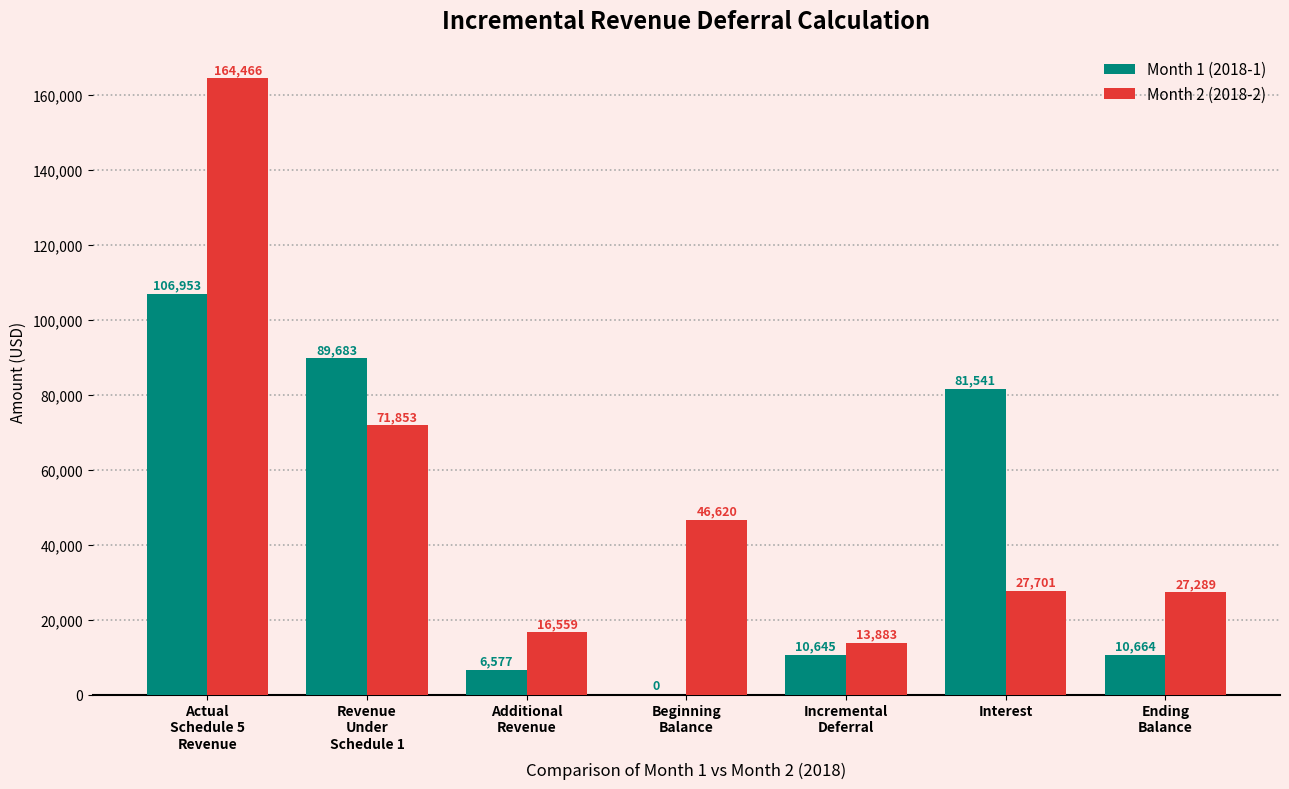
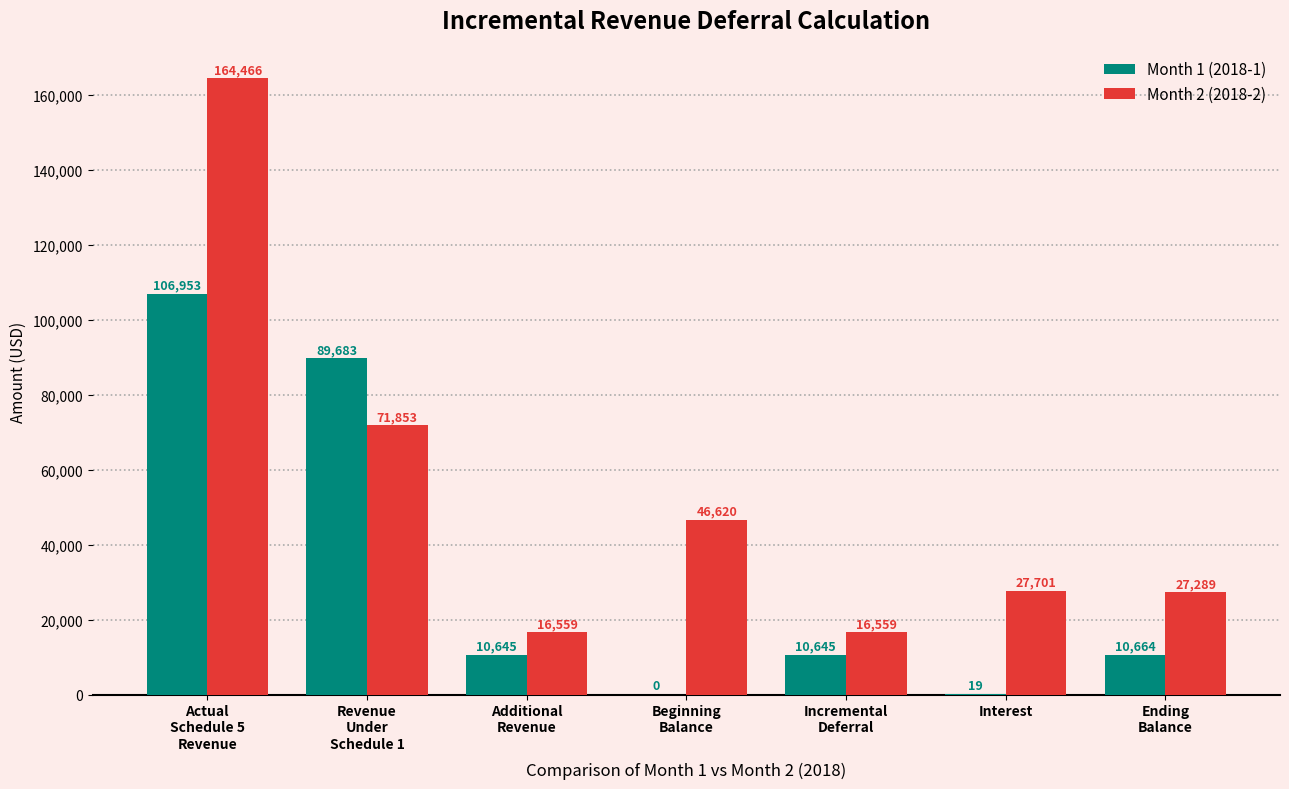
Month 1 (2018-1), Additional Revenue: 6,577 -> 10,645
Month 2 (2018-2), Incremental Deferral: 13,883 -> 16,559
Month 1 (2018-1), Interest: 81,541 -> 19
